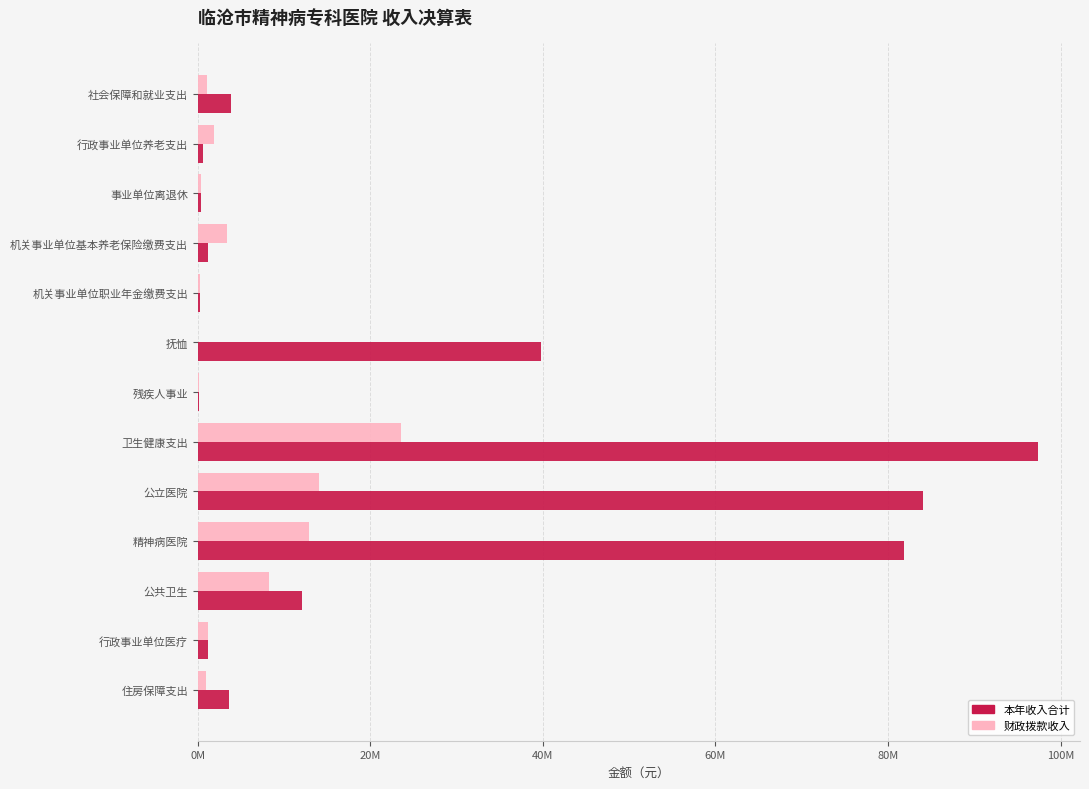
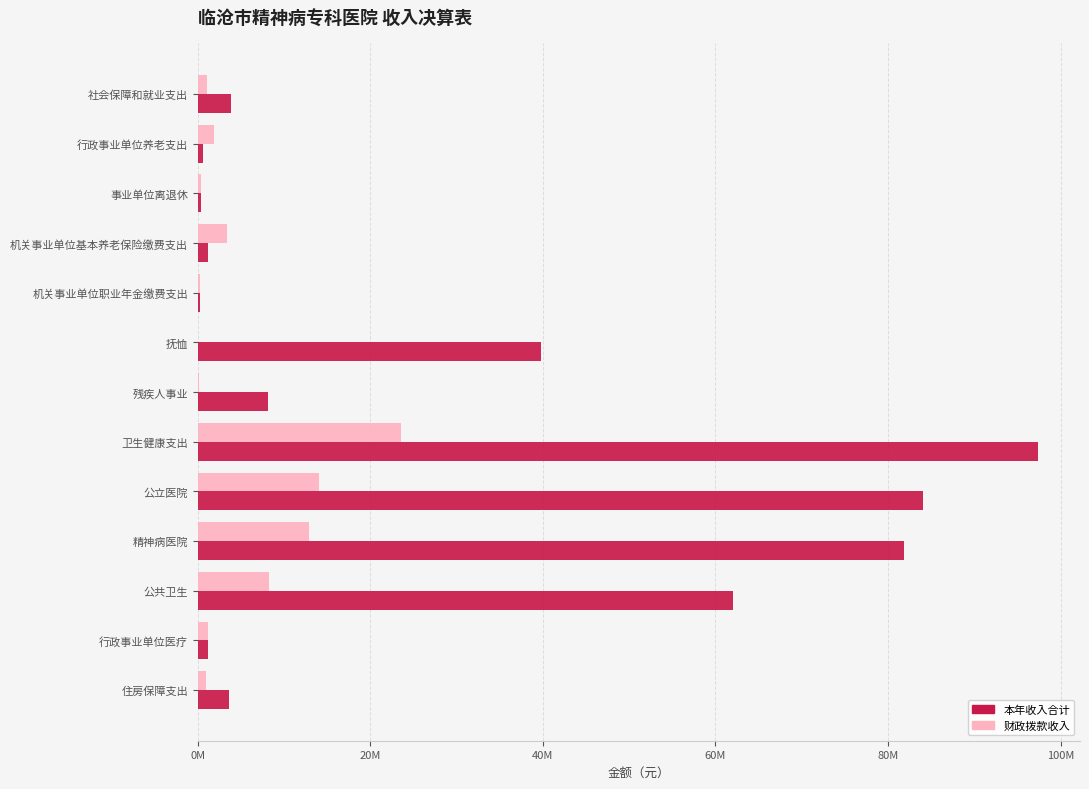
本年收入合计, 残疾人事业: 0 -> 8000000
本年收入合计, 公共卫生: 12000000 -> 62000000
